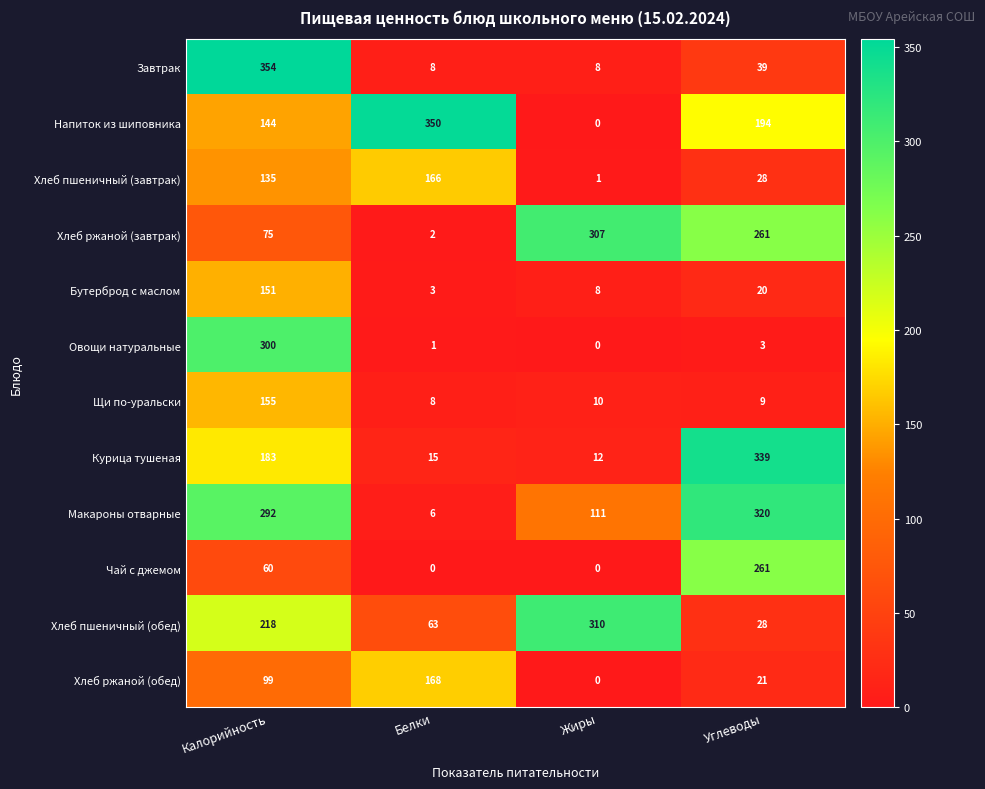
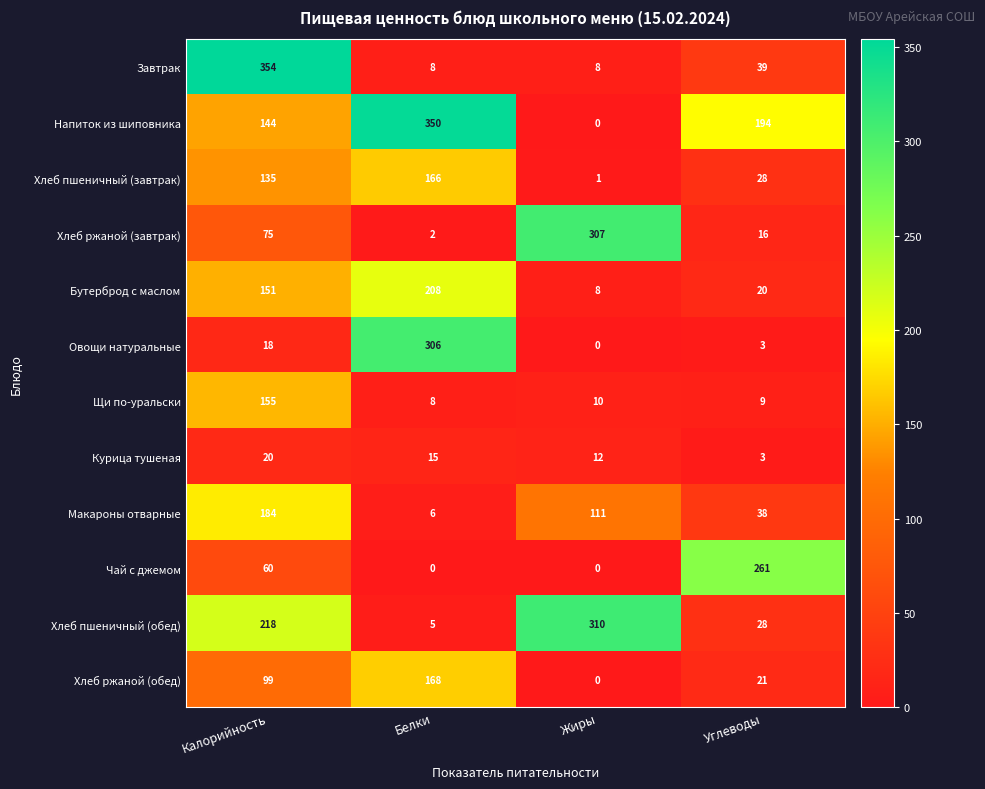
Хлеб ржаной (завтрак), Углеводы: 261 -> 16
Бутерброд с маслом, Белки: 3 -> 208
Овощи натуральные, Калорийность: 300 -> 18
Овощи натуральные, Белки: 1 -> 306
Курица тушеная, Калорийность: 183 -> 20
Курица тушеная, Углеводы: 339 -> 3
Макароны отварные, Калорийность: 292 -> 184
Макароны отварные, Углеводы: 320 -> 38
Хлеб пшеничный (обед), Белки: 63 -> 5
